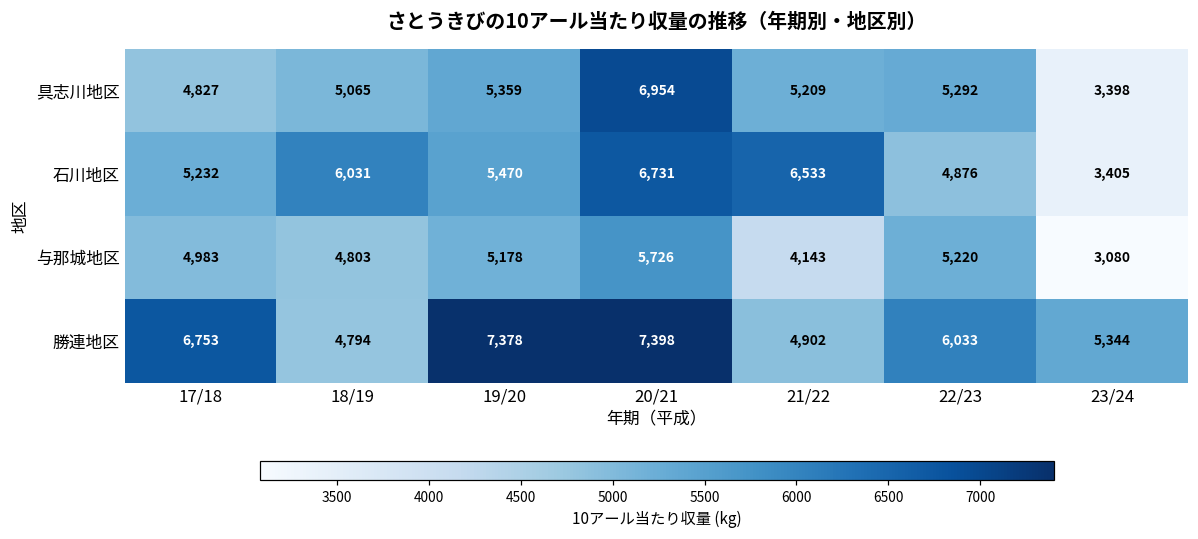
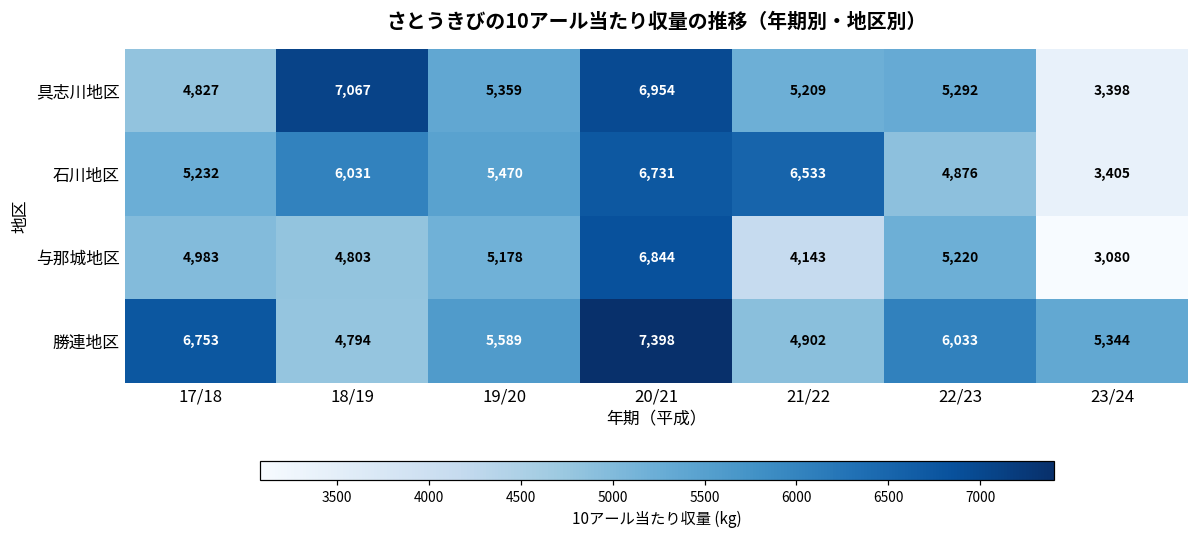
具志川地区, 18/19: 5,065 -> 7,067
与那城地区, 20/21: 5,726 -> 6,844
勝連地区, 19/20: 7,378 -> 5,589
